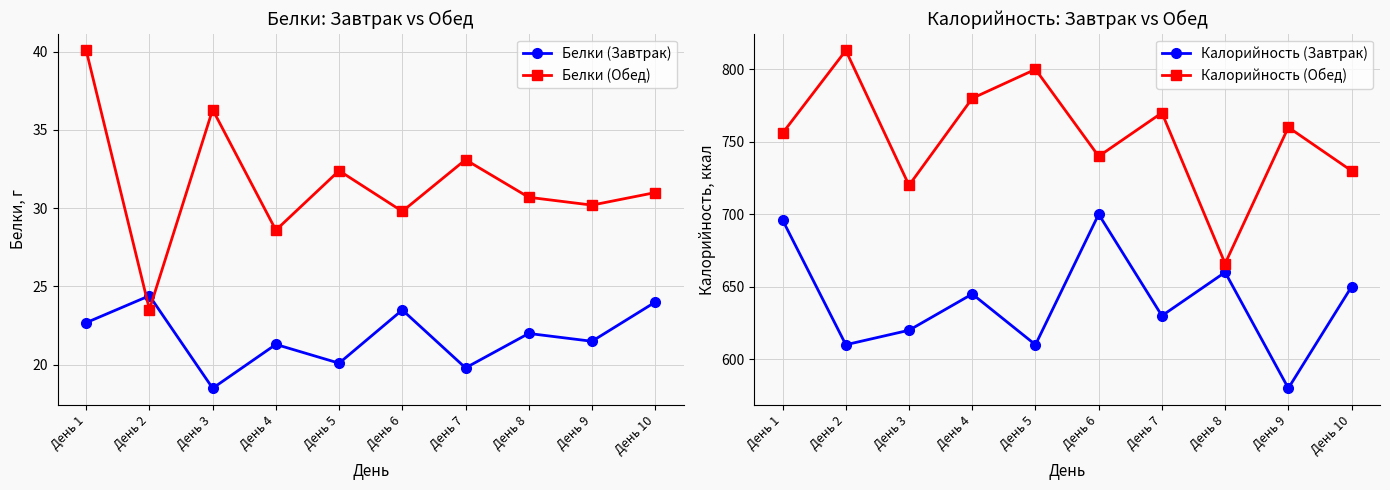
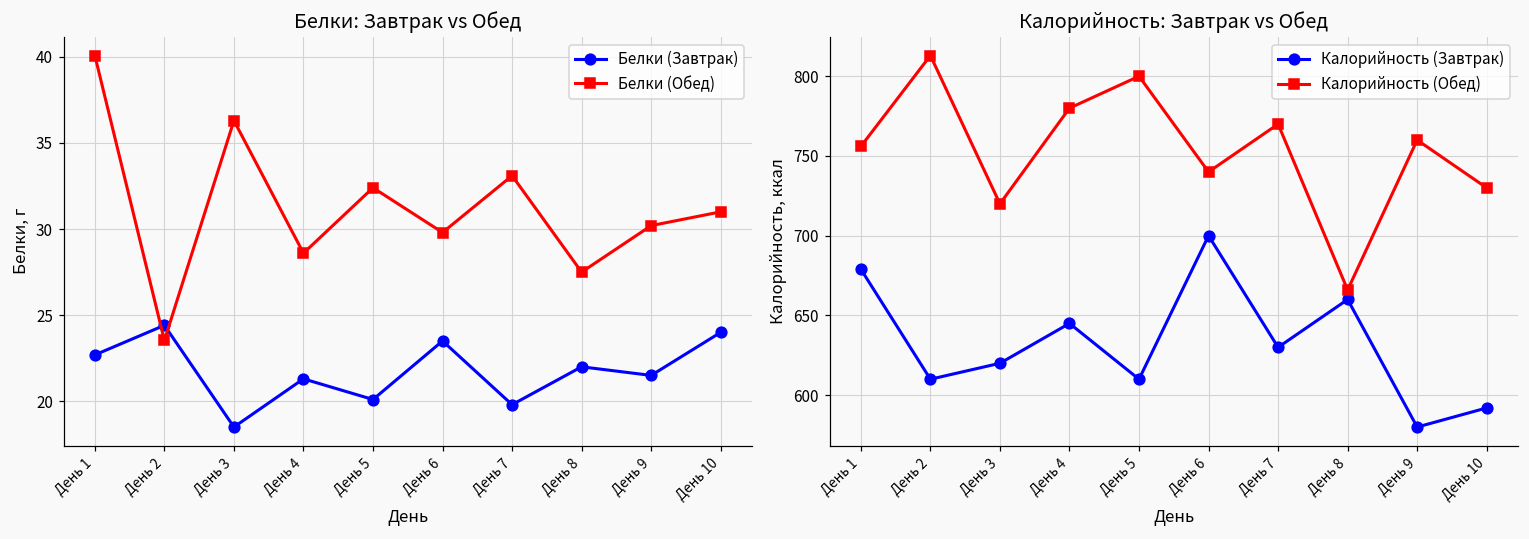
Белки: Завтрак vs Обед, Белки (Обед), День 8: 30.7 -> 27.5
Калорийность: Завтрак vs Обед, Калорийность (Завтрак), День 1: 696 -> 679
Калорийность: Завтрак vs Обед, Калорийность (Завтрак), День 10: 650 -> 592
